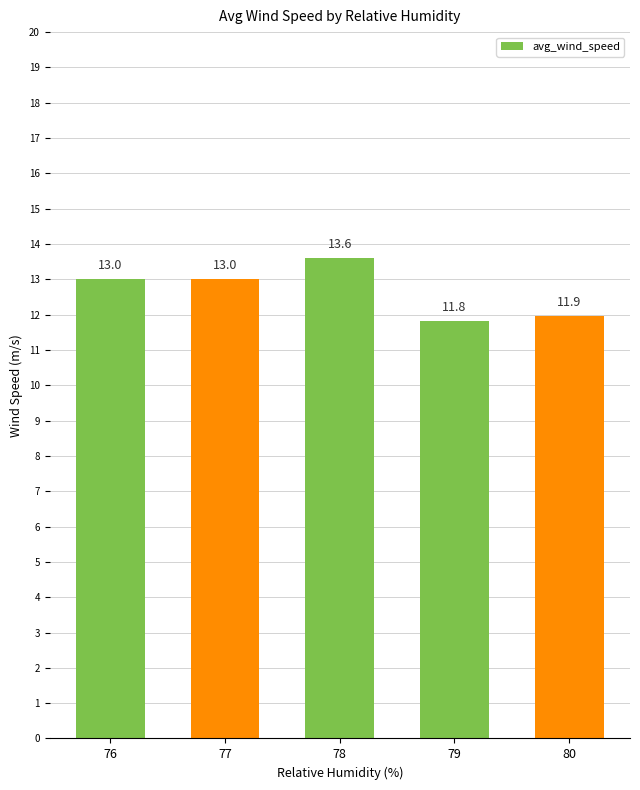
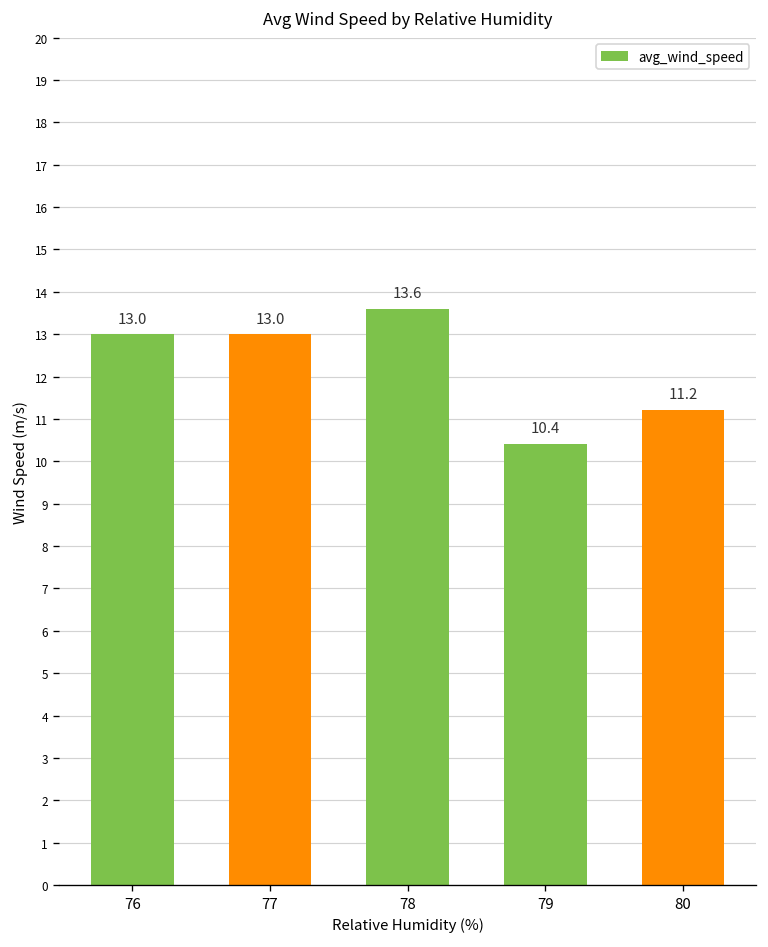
79: 11.8 -> 10.4
80: 11.9 -> 11.2
